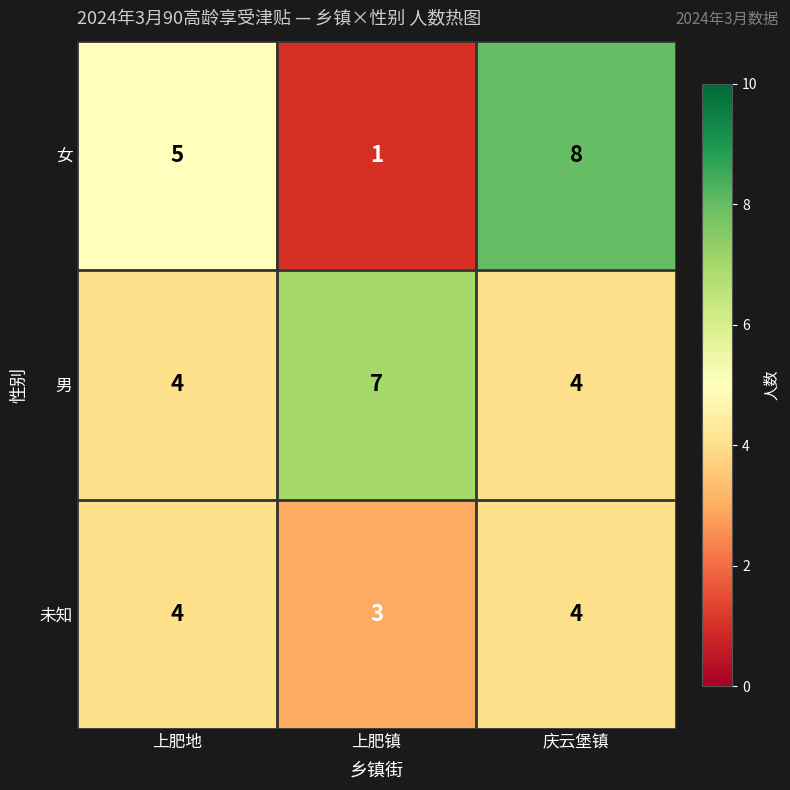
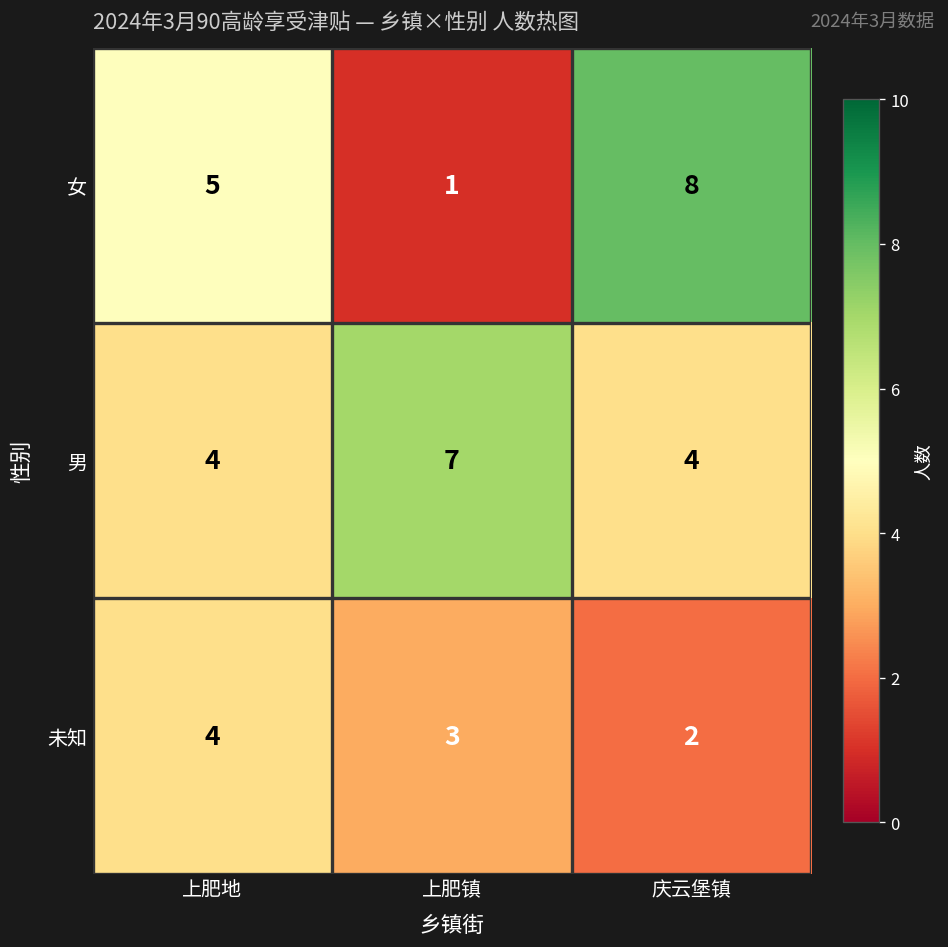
未知, 庆云堡镇: 4 -> 2
